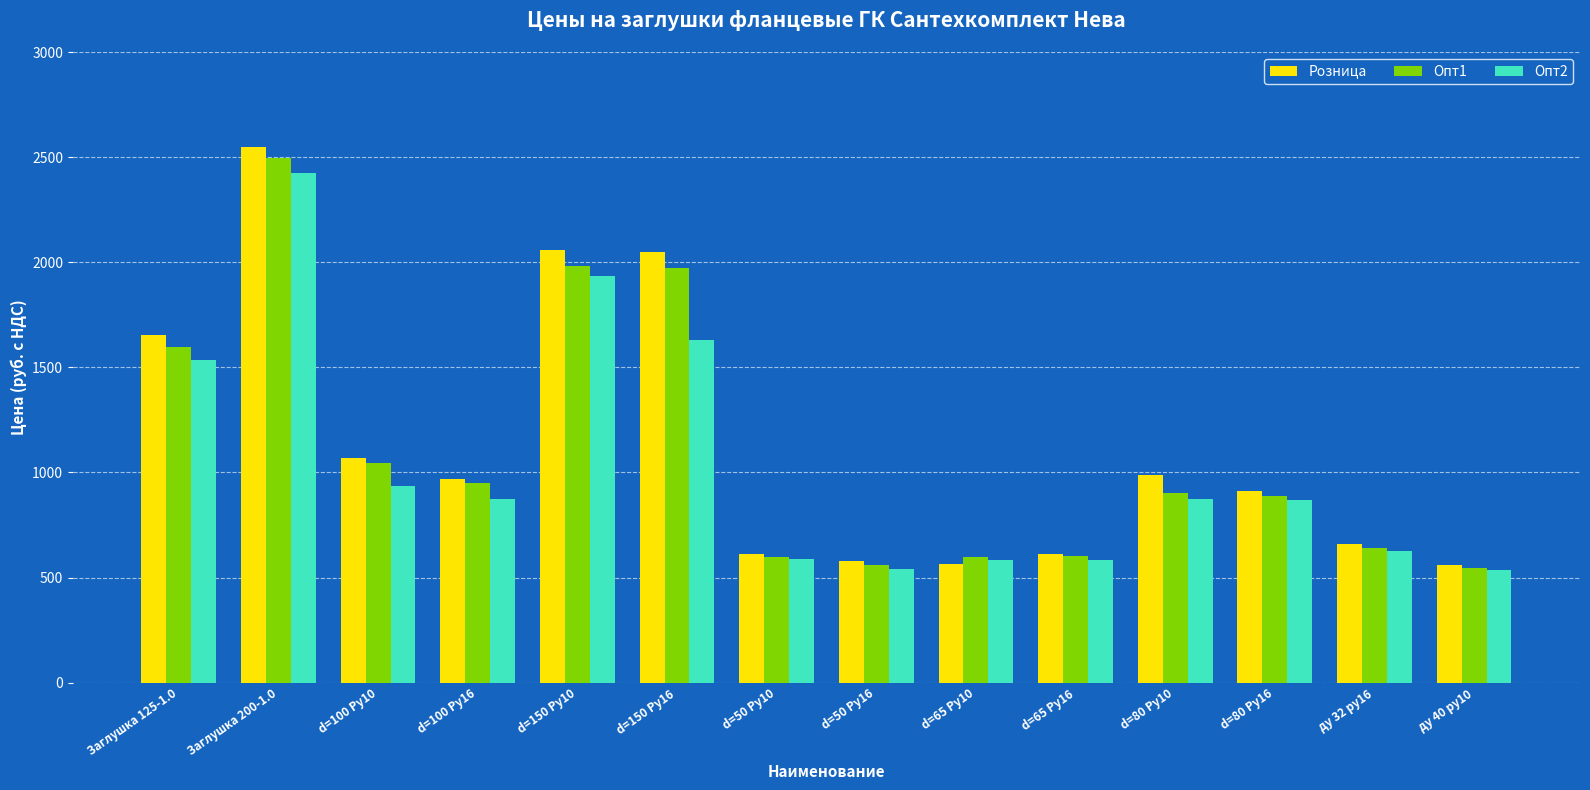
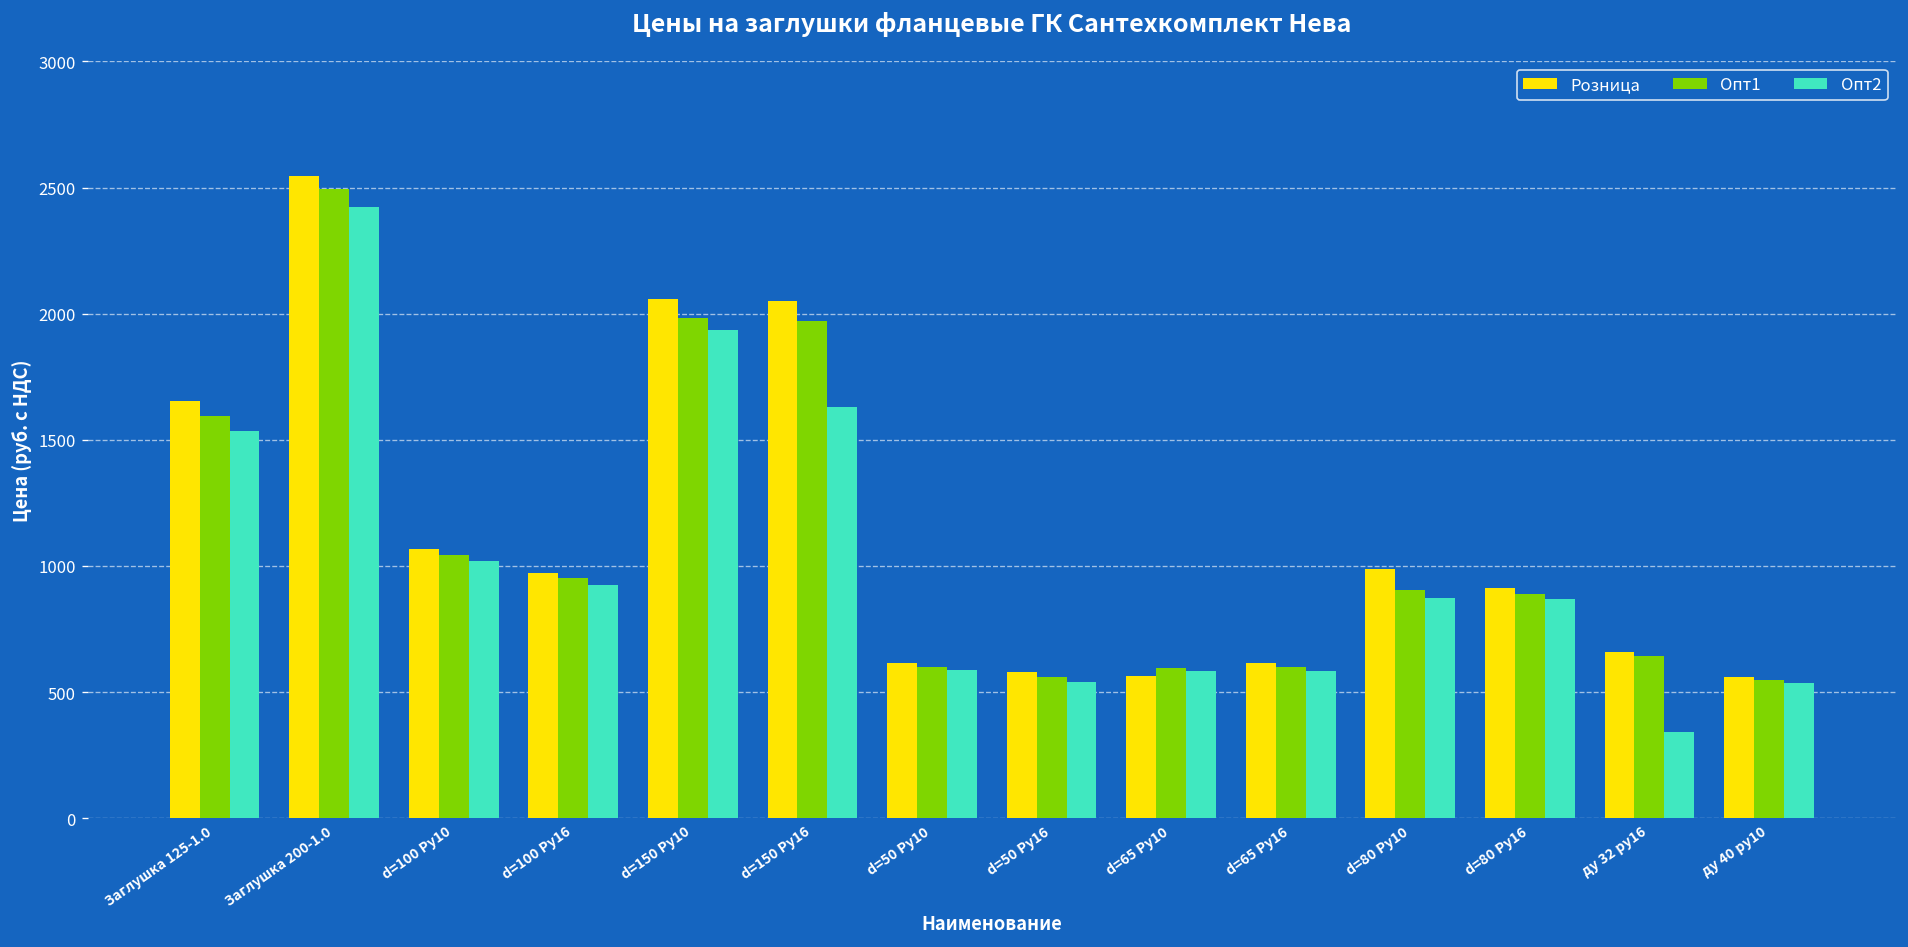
Опт2, d=100 Ру10: 940 -> 1020
Опт2, d=100 Ру16: 880 -> 930
Опт2, ду 32 ру16: 630 -> 340
